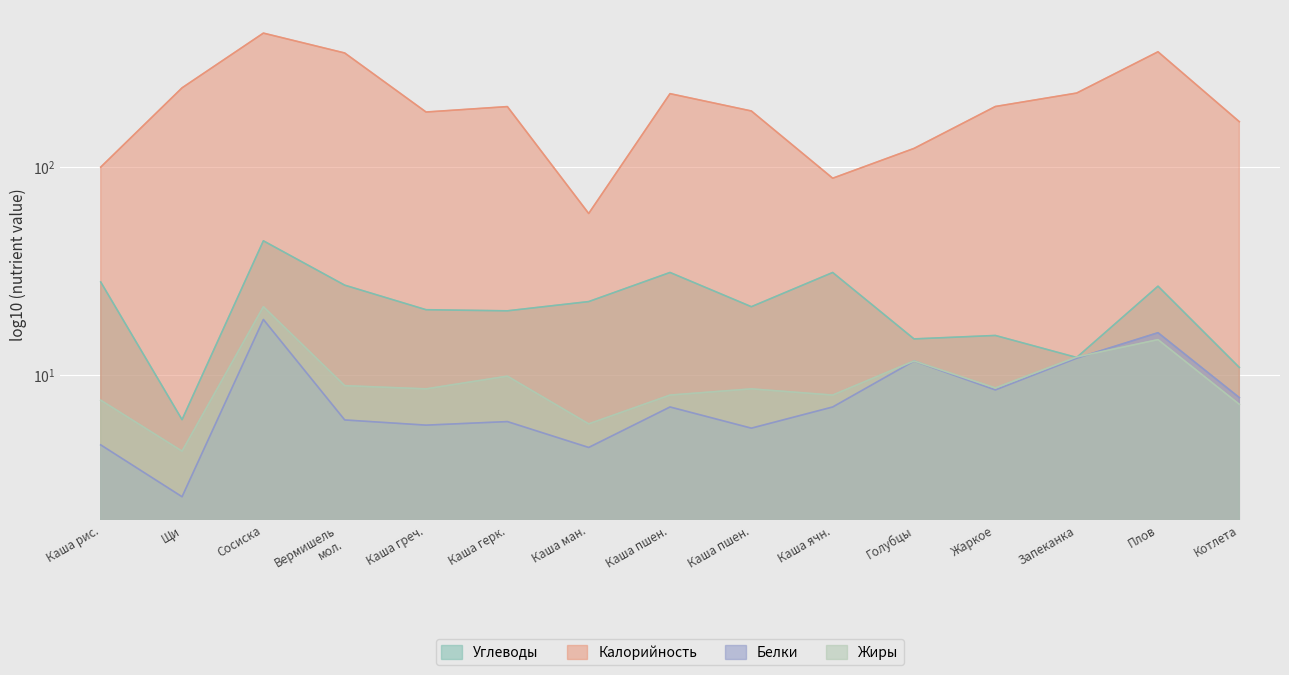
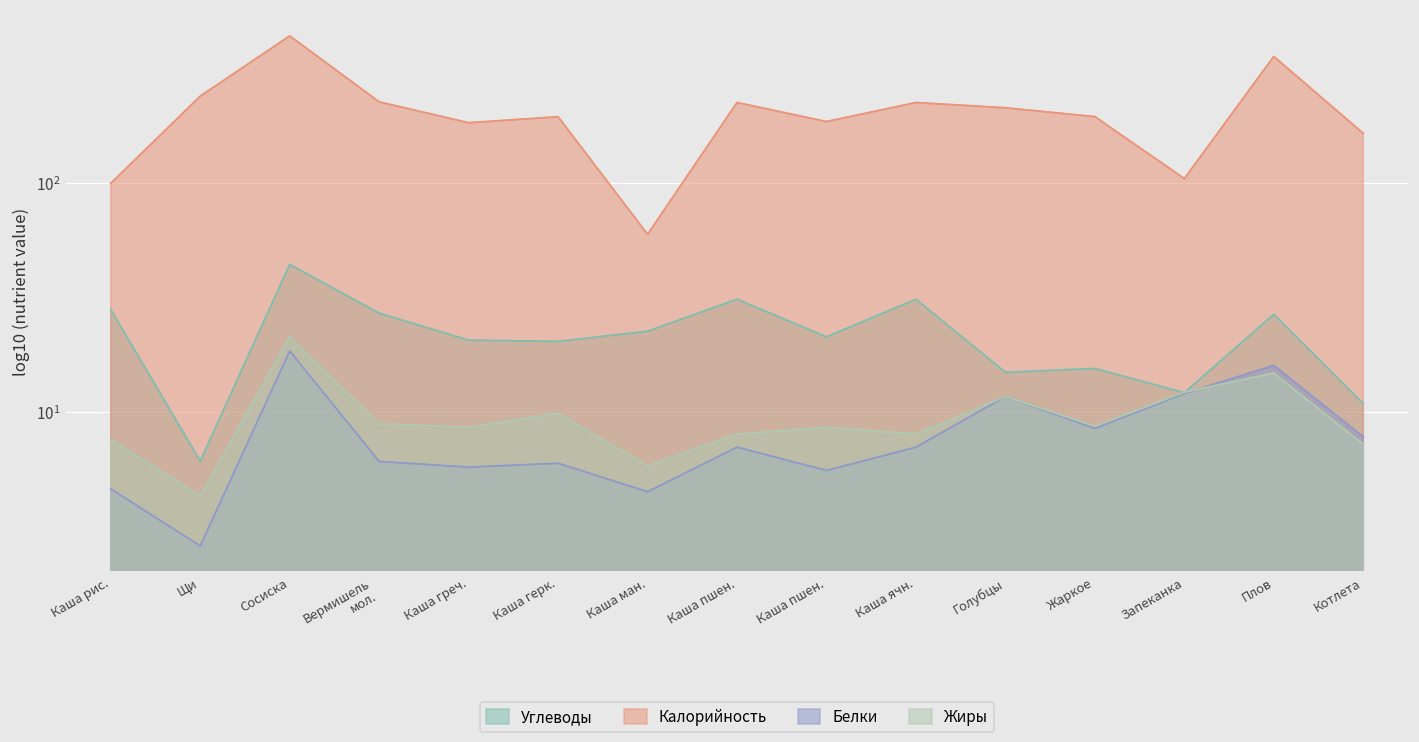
Калорийность, Вермишель мол.: 350 -> 230
Калорийность, Каша ячн.: 88 -> 220
Калорийность, Голубцы: 120 -> 210
Калорийность, Запеканка: 230 -> 100
